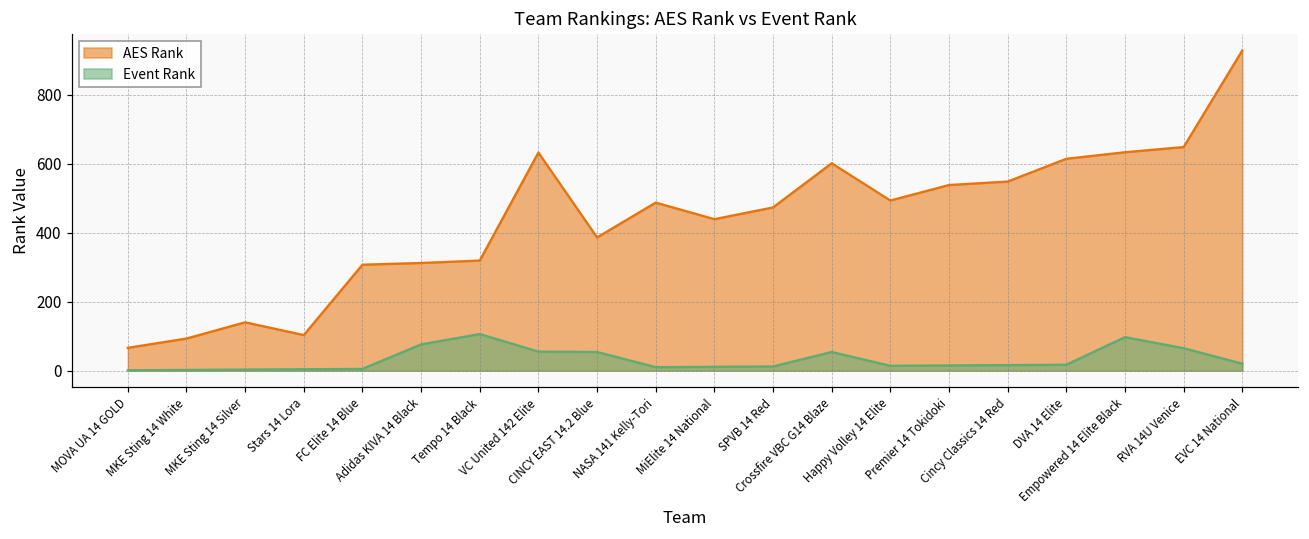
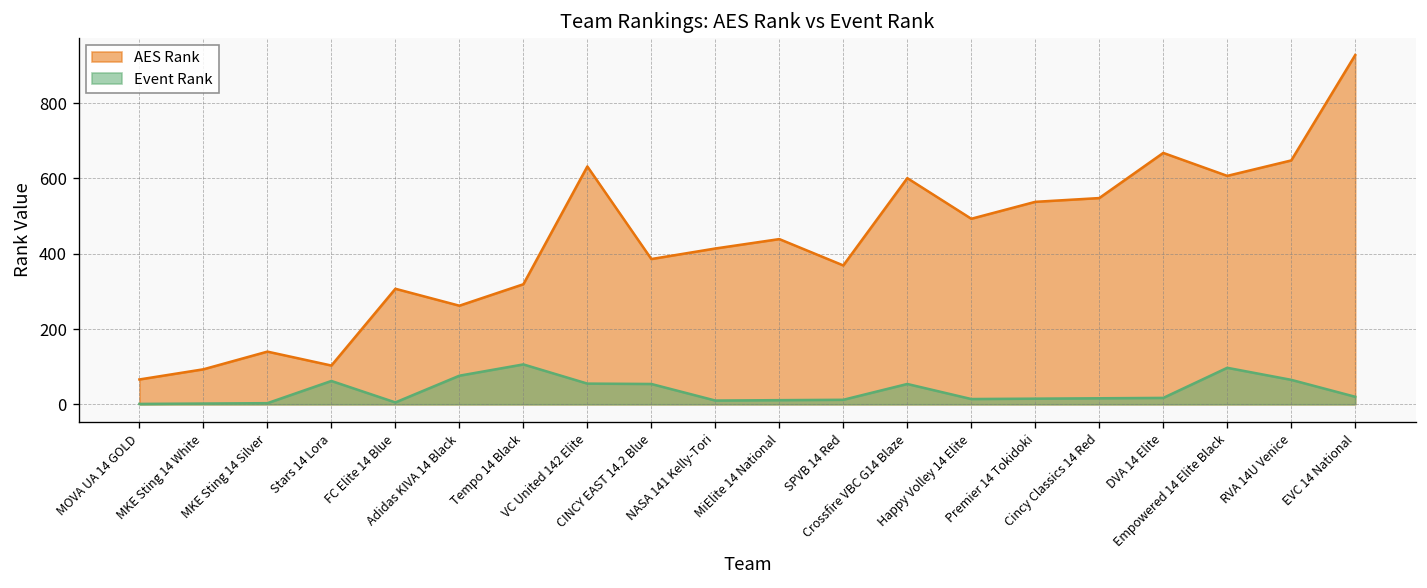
Event Rank, Stars 14 Lora: 0 -> 60
AES Rank, Adidas KIVA 14 Black: 310 -> 260
AES Rank, NASA 141 Kelly-Tori: 490 -> 410
AES Rank, SPVB 14 Red: 470 -> 370
AES Rank, DVA 14 Elite: 610 -> 670
AES Rank, Empowered 14 Elite Black: 630 -> 610
